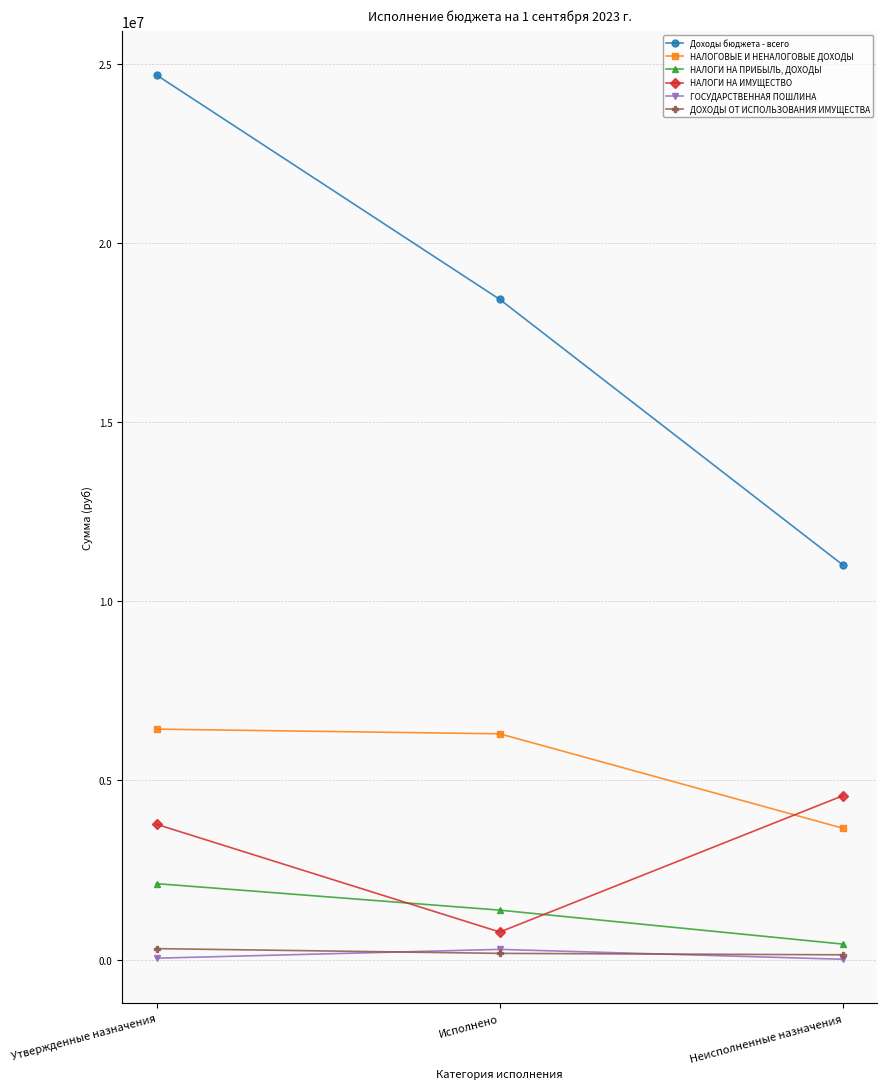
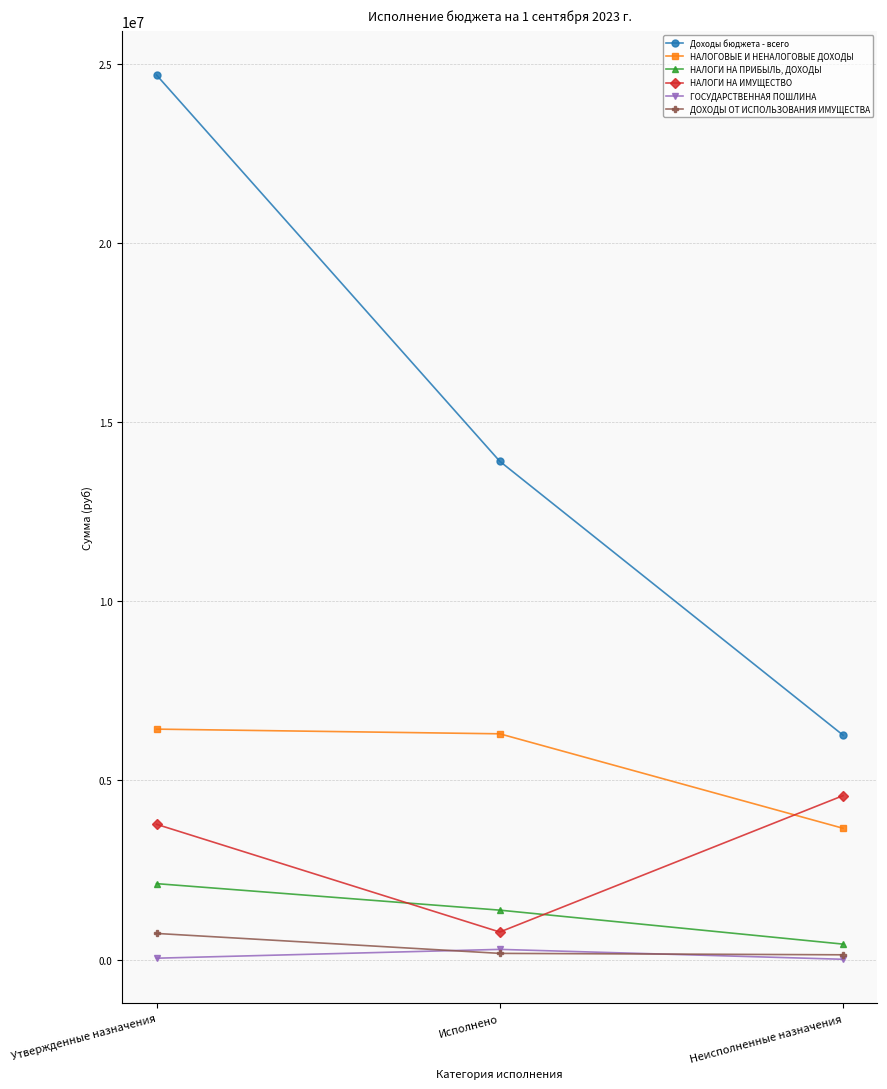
ДОХОДЫ ОТ ИСПОЛЬЗОВАНИЯ ИМУЩЕСТВА, Утвержденные назначения: 300000 -> 700000
Доходы бюджета - всего, Исполнено: 18400000 -> 13900000
Доходы бюджета - всего, Неисполненные назначения: 11000000 -> 6300000
